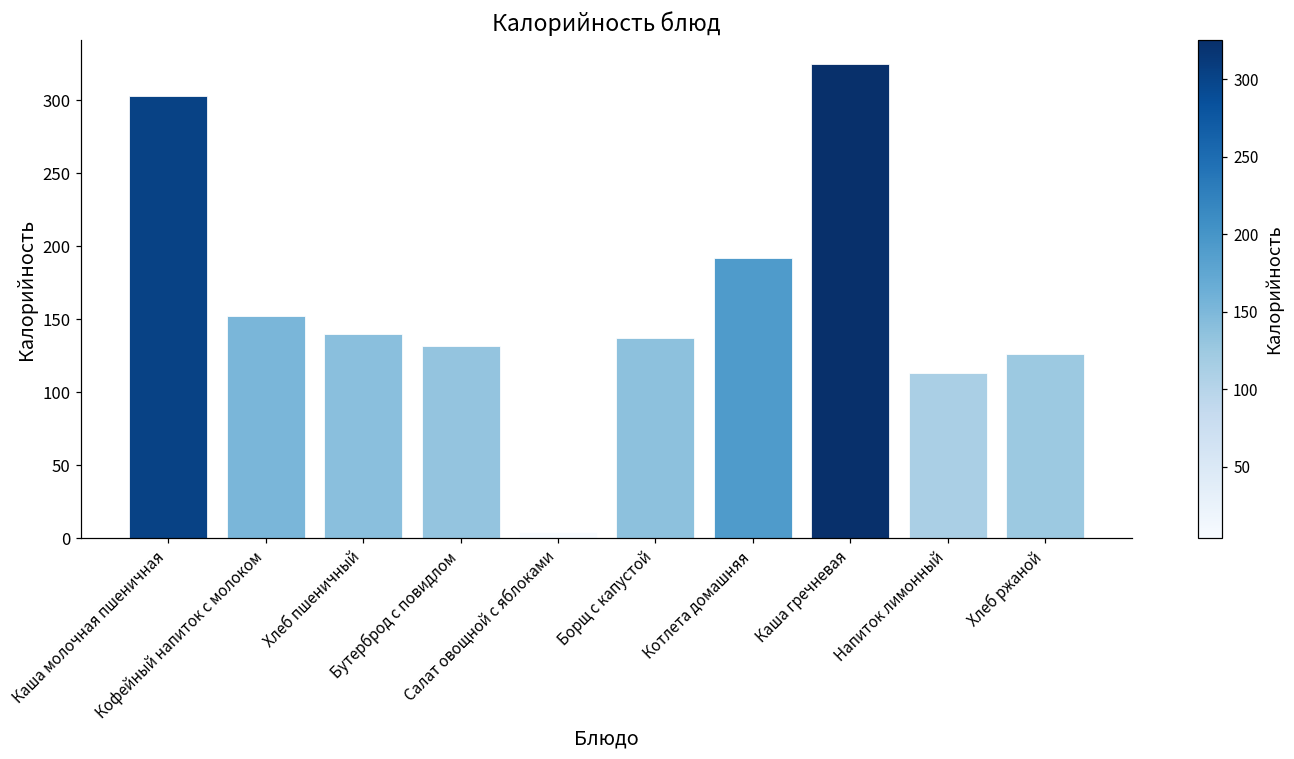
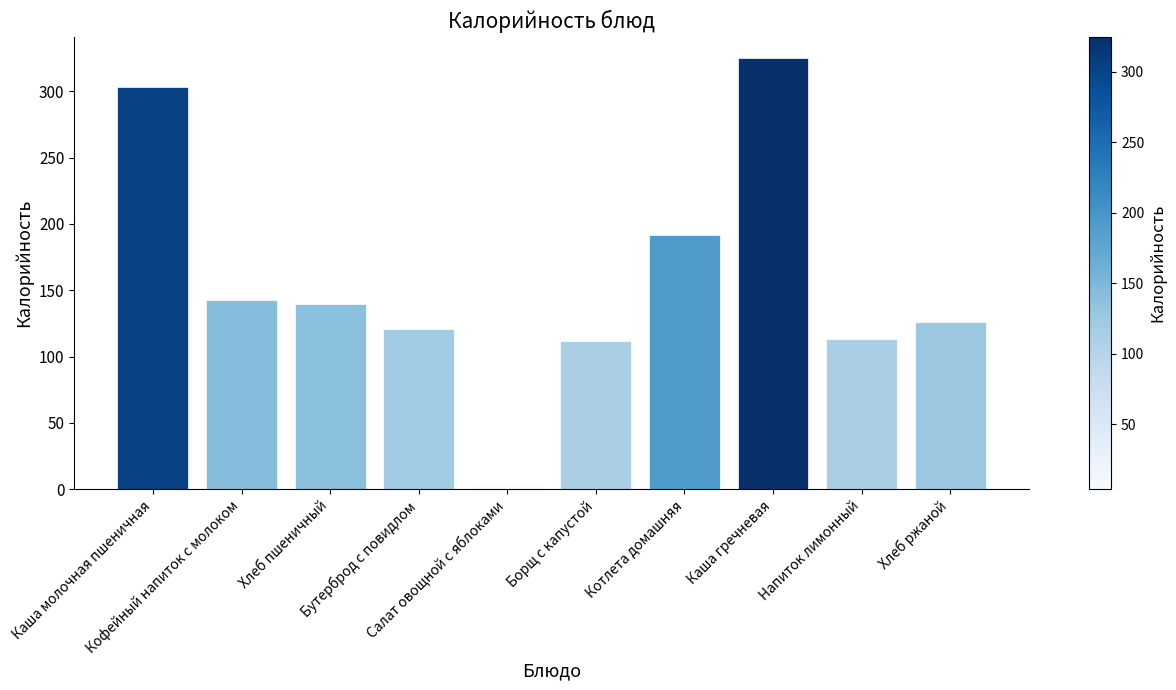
Кофейный напиток с молоком: 152 -> 143
Бутерброд с повидлом: 132 -> 121
Борщ с капустой: 137 -> 112
